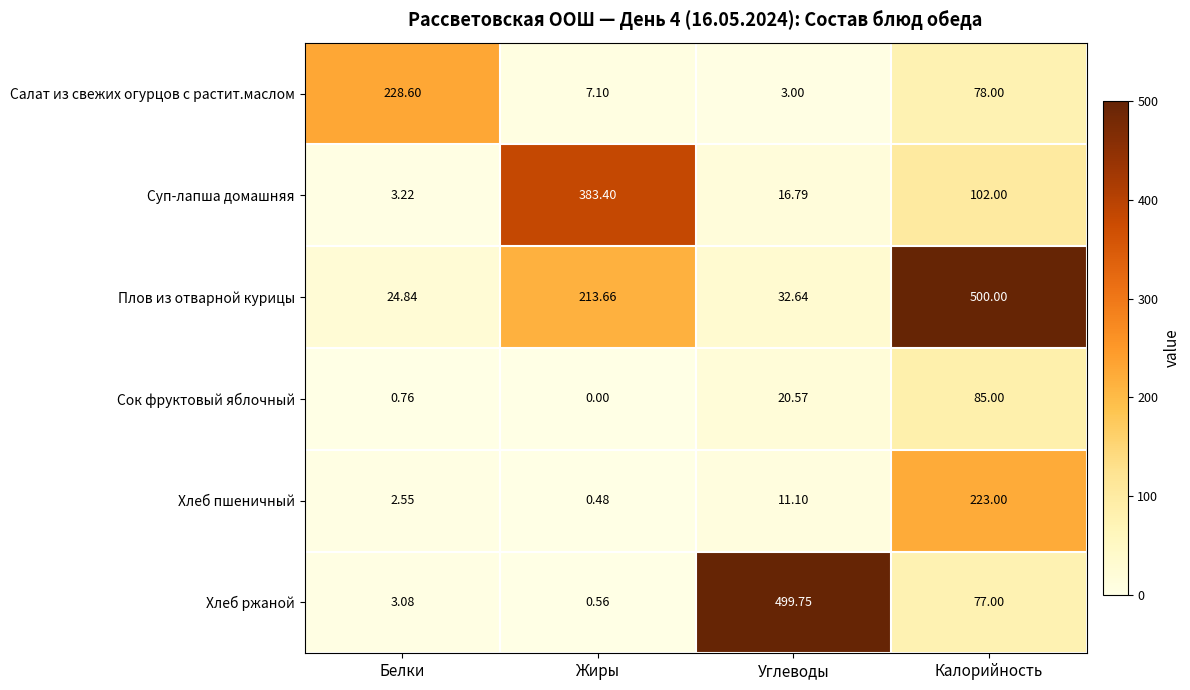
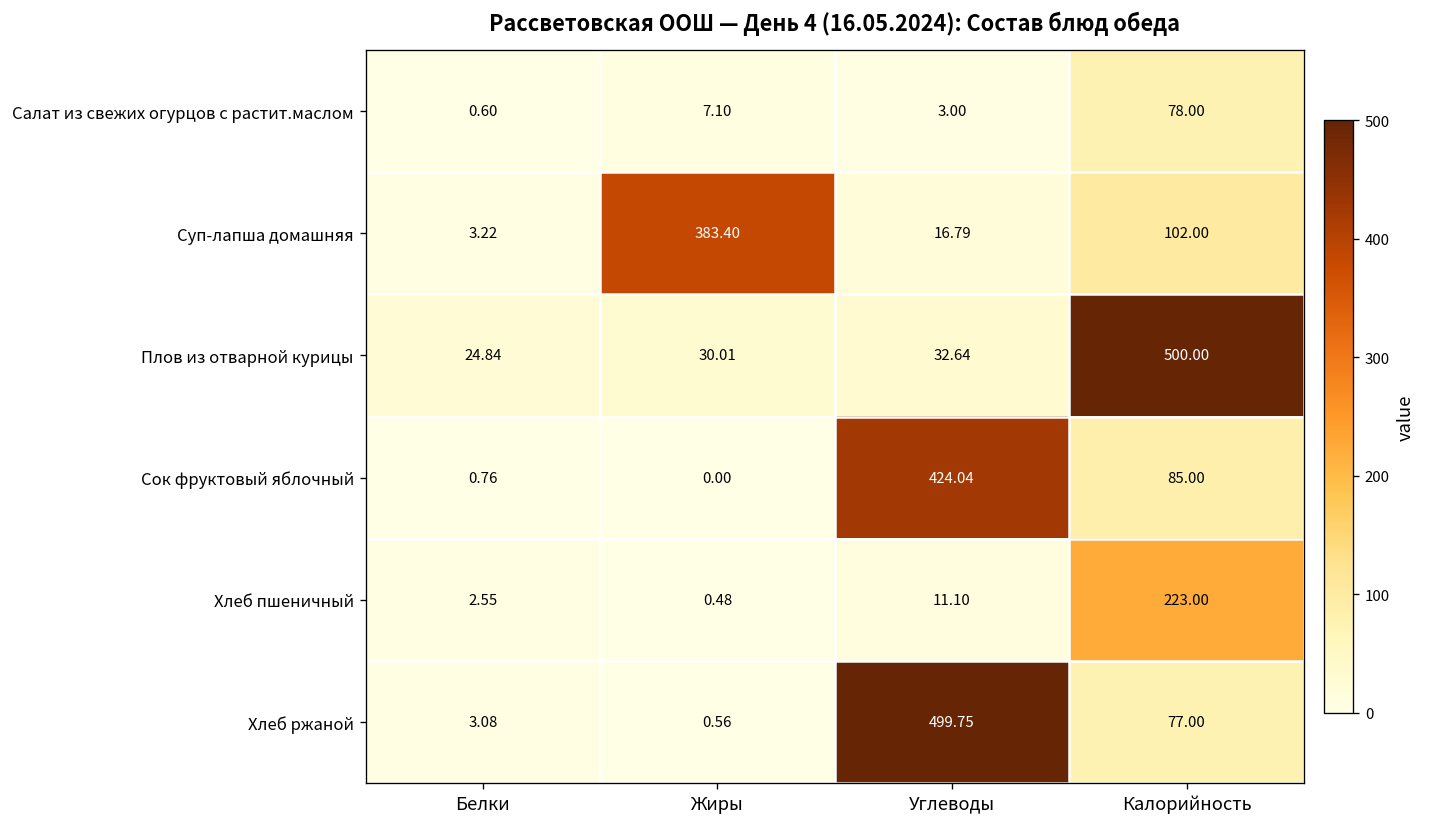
Салат из свежих огурцов с растит.маслом, Белки: 228.60 -> 0.60
Плов из отварной курицы, Жиры: 213.66 -> 30.01
Сок фруктовый яблочный, Углеводы: 20.57 -> 424.04
